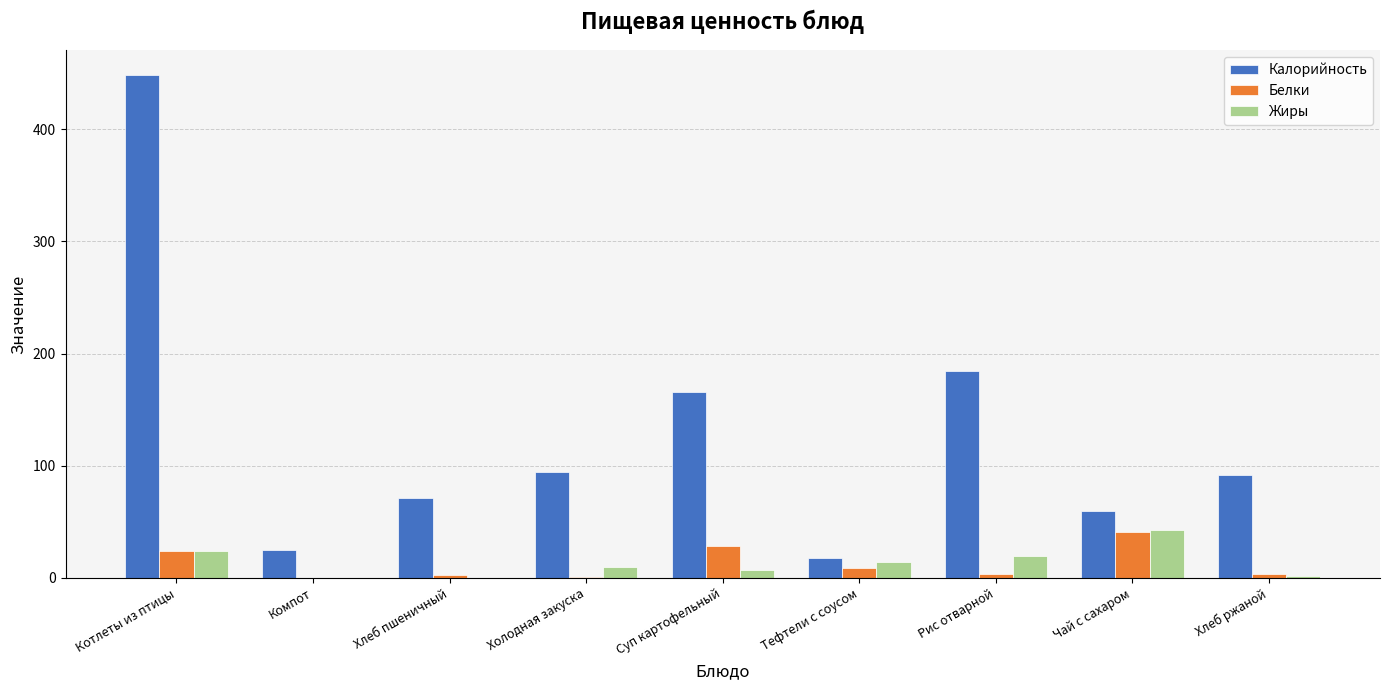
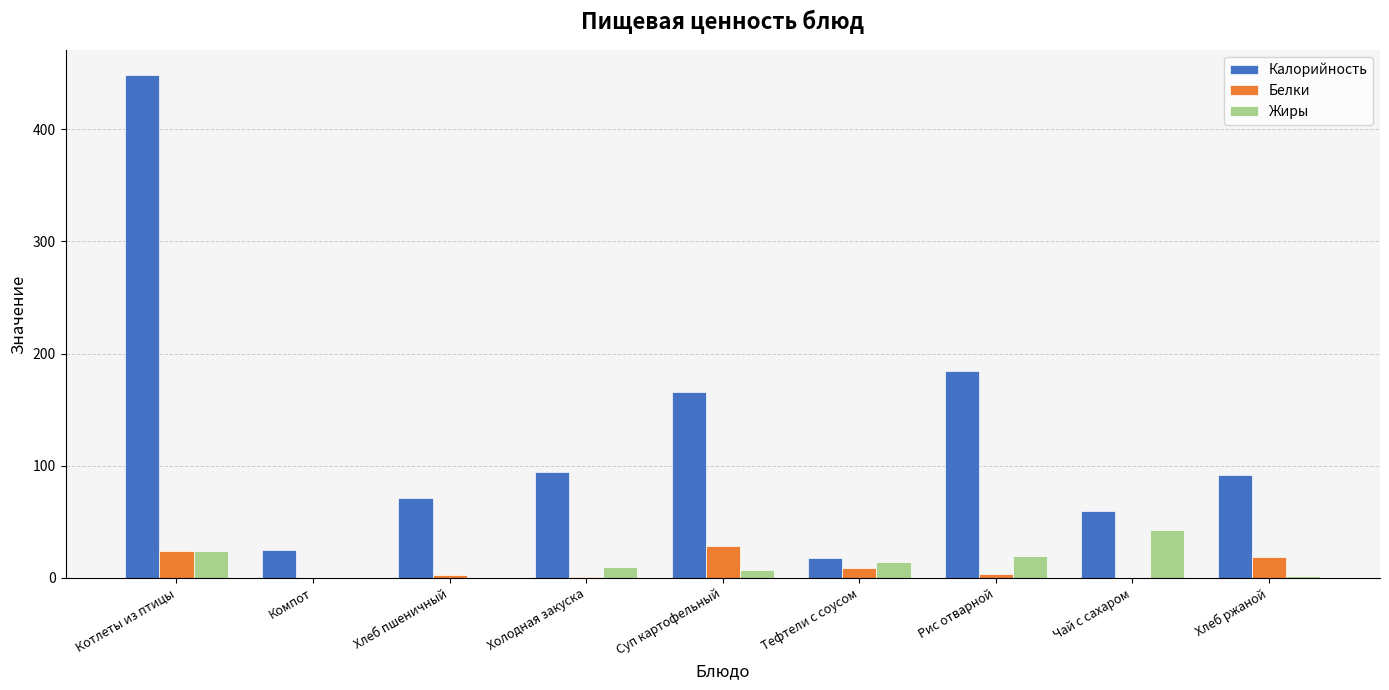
Белки, Чай с сахаром: 41 -> 0
Белки, Хлеб ржаной: 3 -> 19
